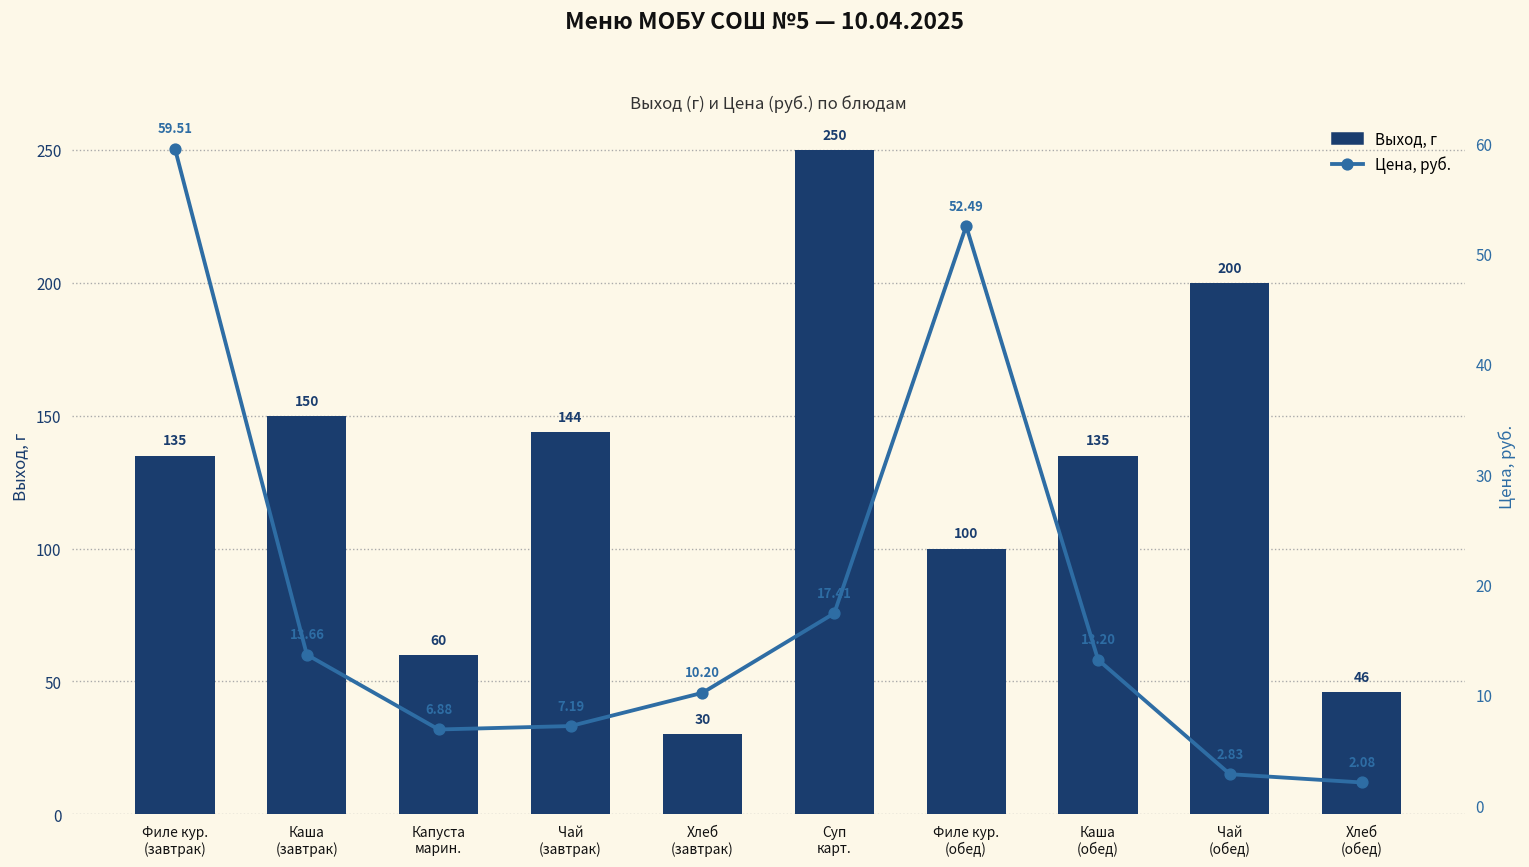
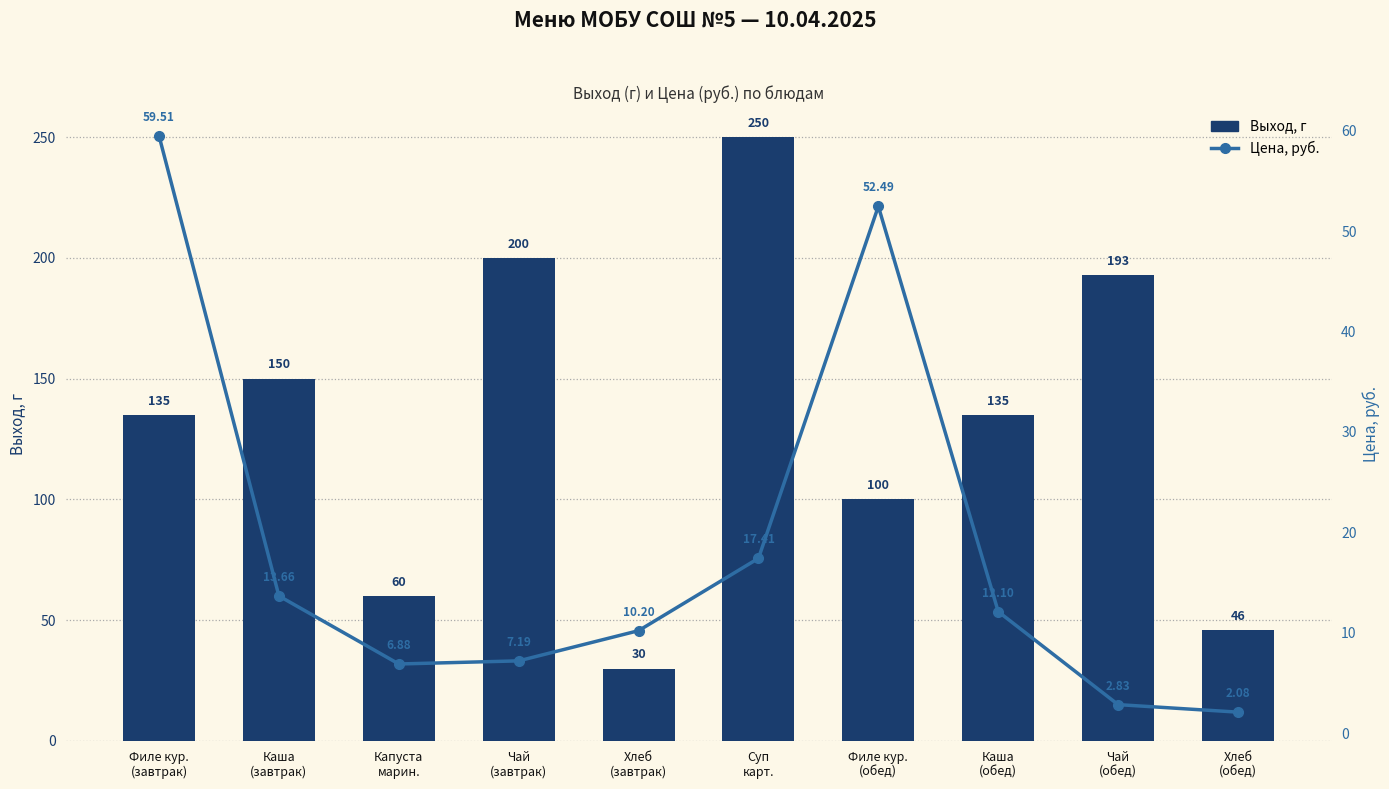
Выход, г, Чай (завтрак): 144 -> 200
Выход, г, Чай (обед): 200 -> 193
Цена, руб., Каша (обед): 13.20 -> 12.10
